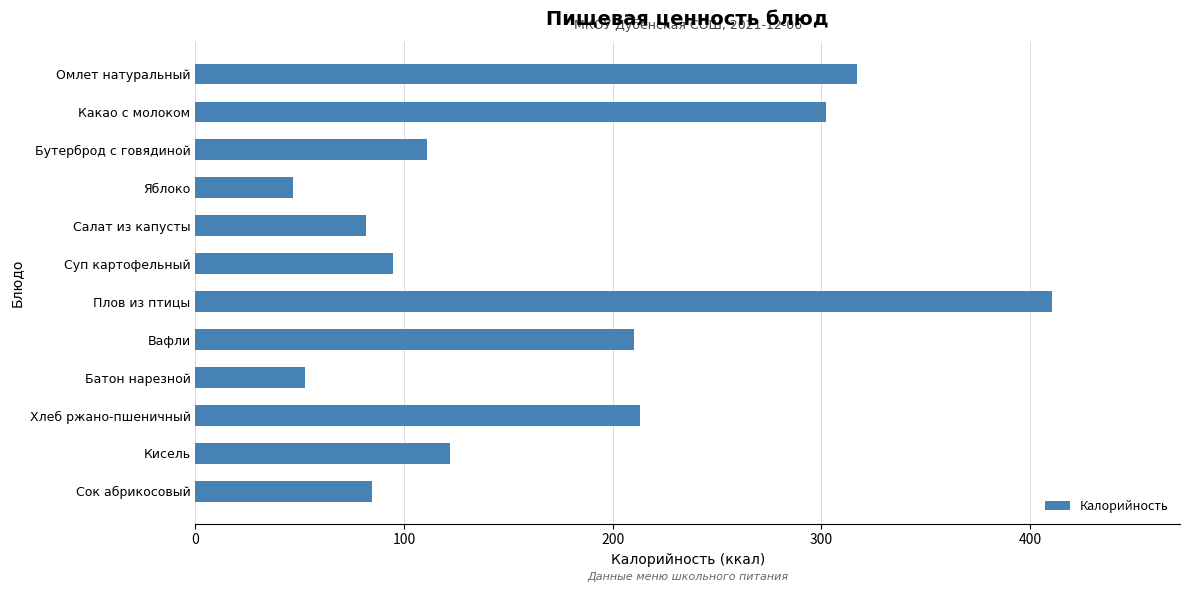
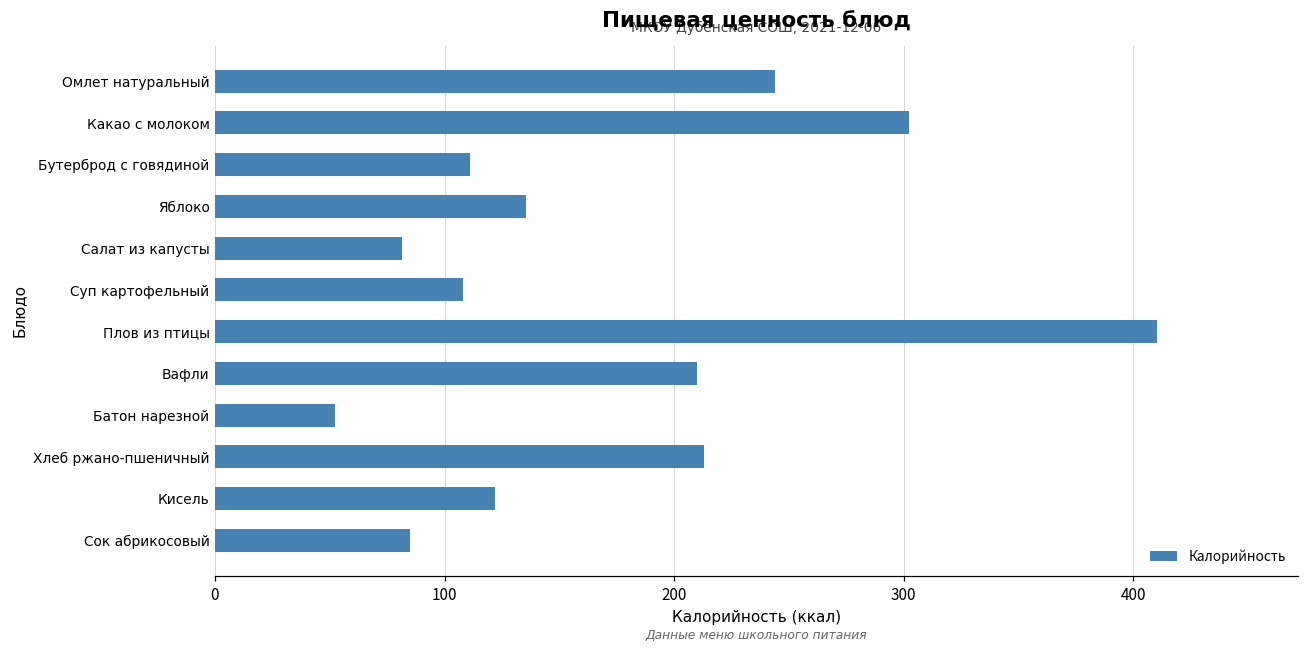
Омлет натуральный: 317 -> 244
Яблоко: 47 -> 136
Суп картофельный: 95 -> 108
